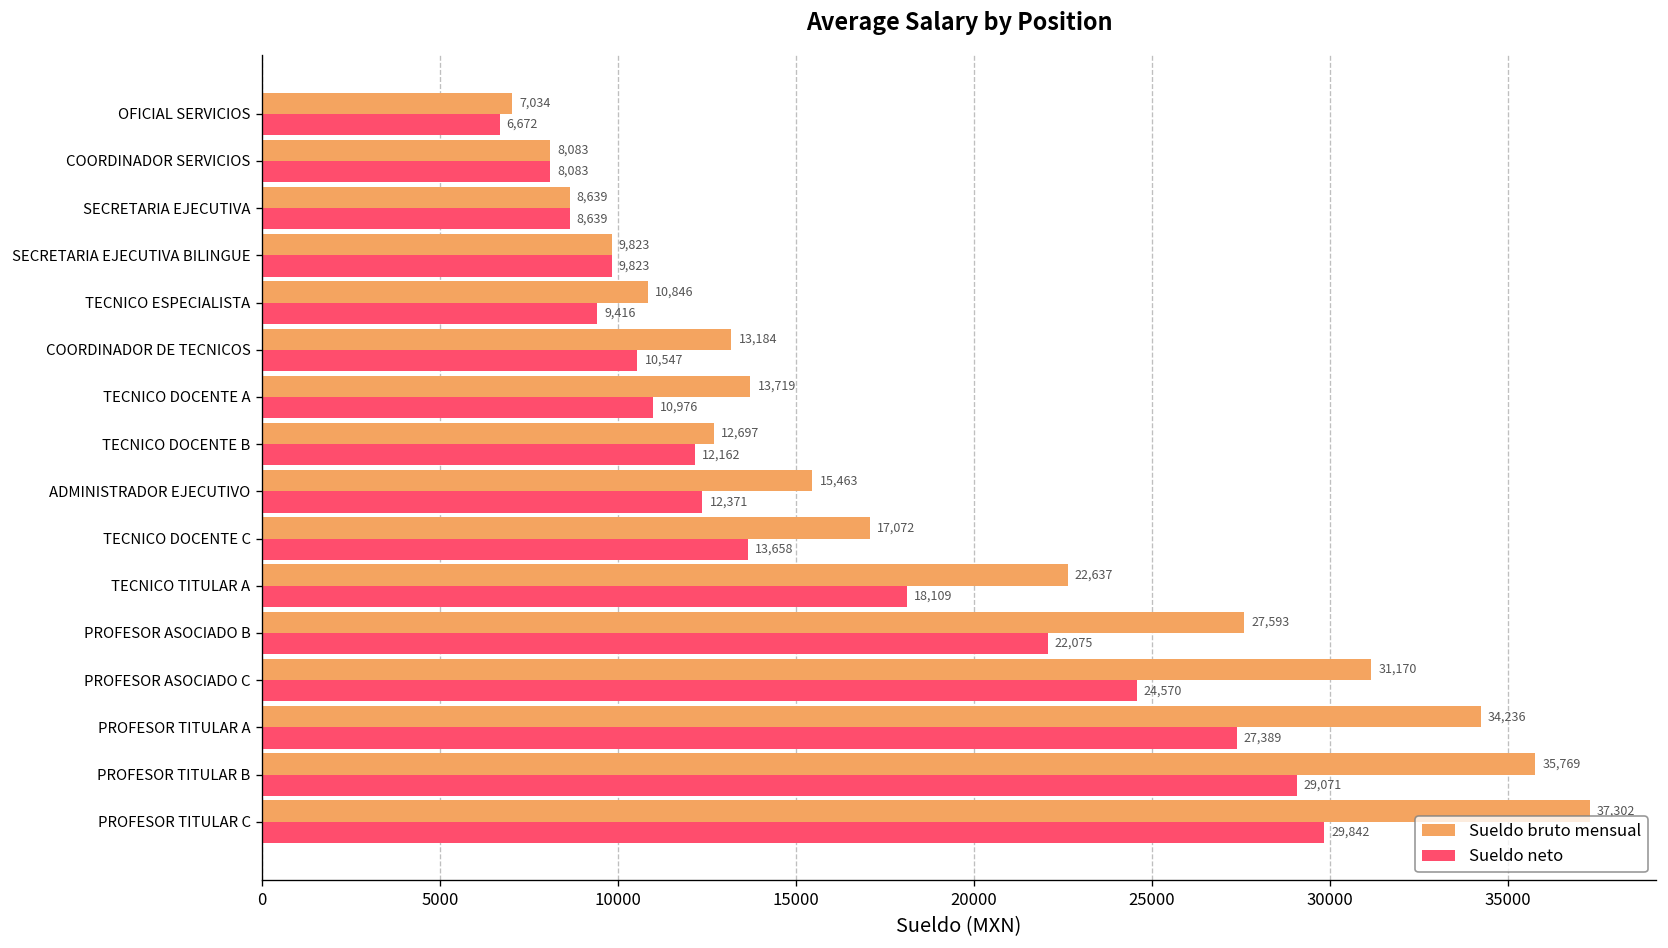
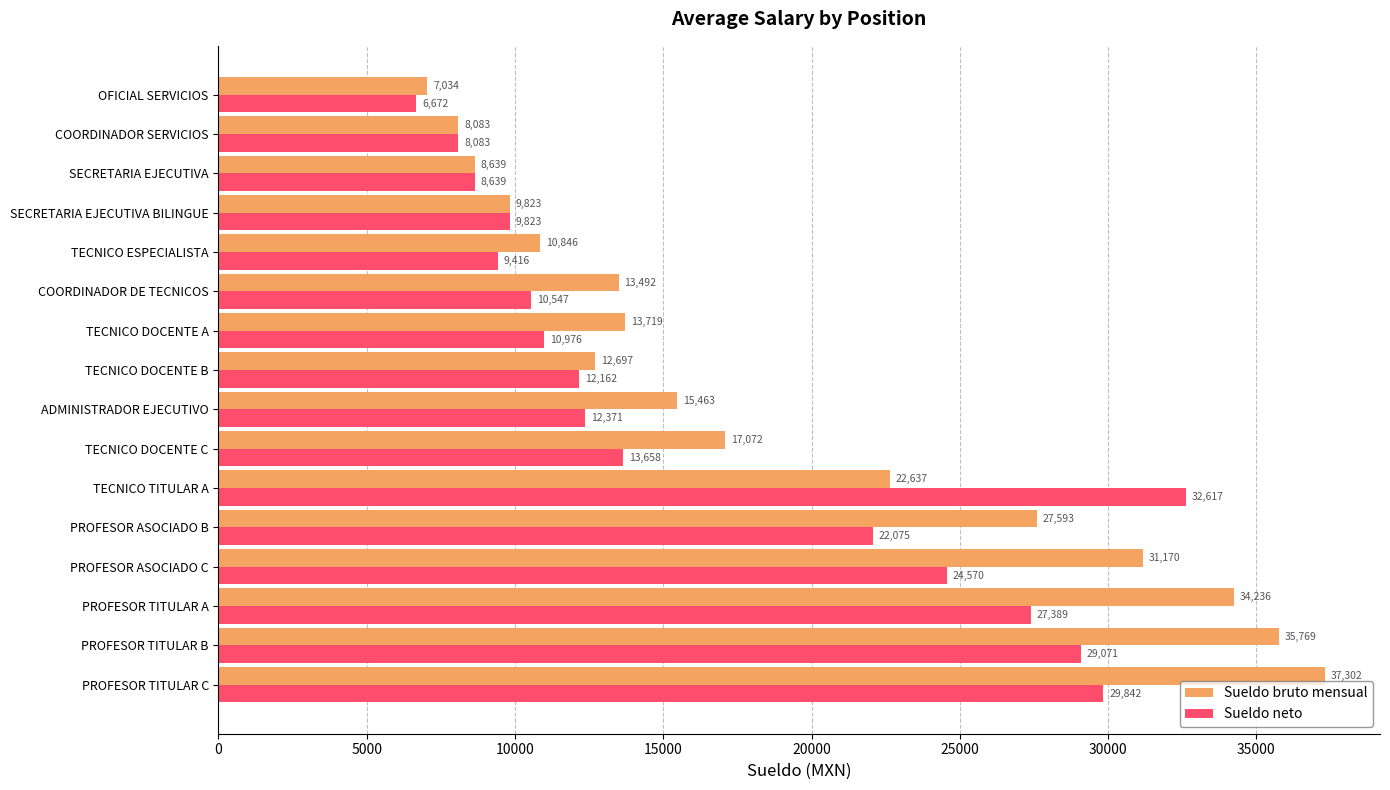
Sueldo bruto mensual, COORDINADOR DE TECNICOS: 13,184 -> 13,492
Sueldo neto, TECNICO TITULAR A: 18,109 -> 32,617
